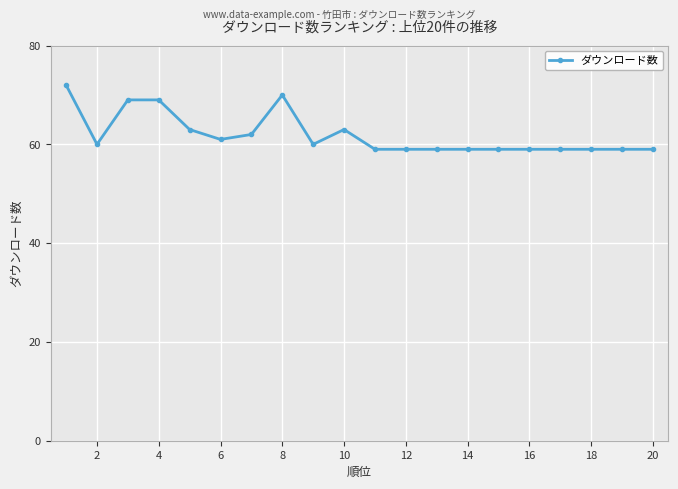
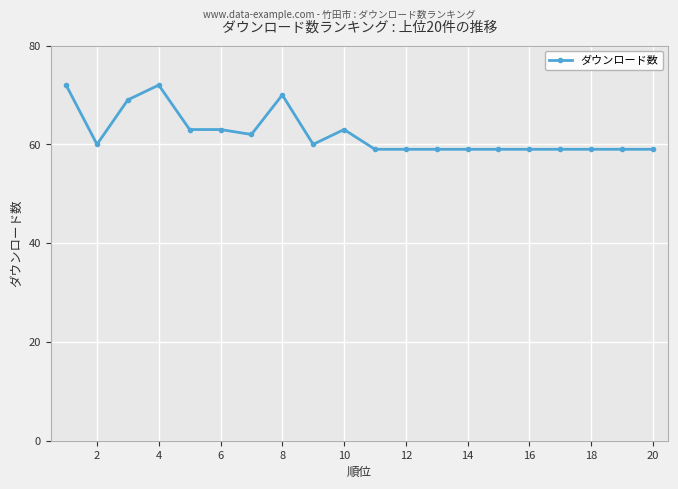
4: 69 -> 72
6: 61 -> 63
